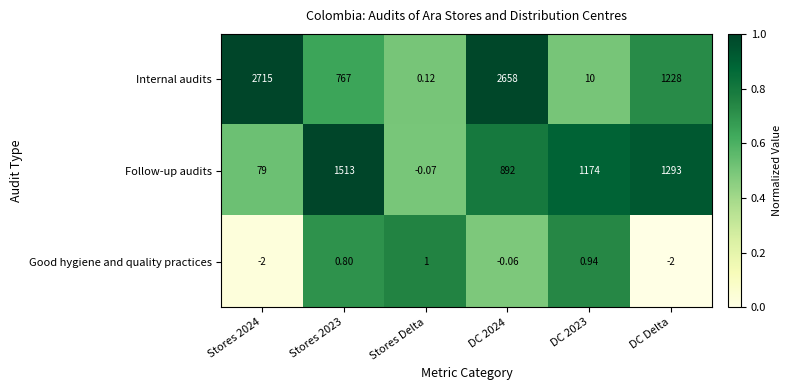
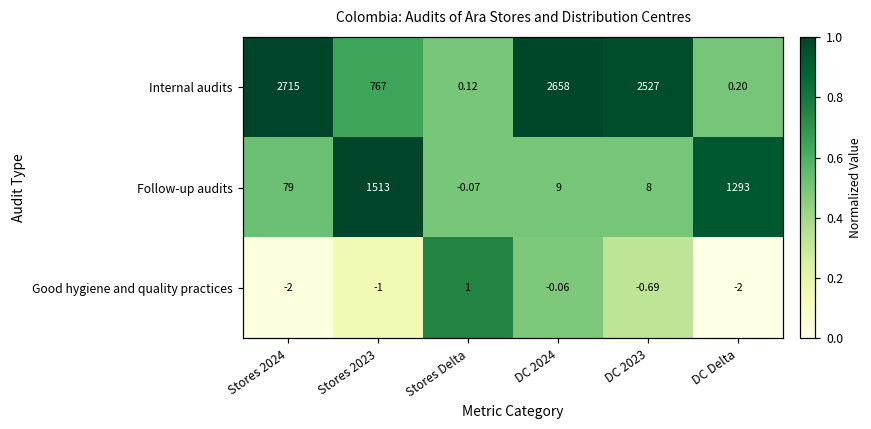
Internal audits, DC 2023: 10 -> 2527
Internal audits, DC Delta: 1228 -> 0.20
Follow-up audits, DC 2024: 892 -> 9
Follow-up audits, DC 2023: 1174 -> 8
Good hygiene and quality practices, Stores 2023: 0.80 -> -1
Good hygiene and quality practices, DC 2023: 0.94 -> -0.69
